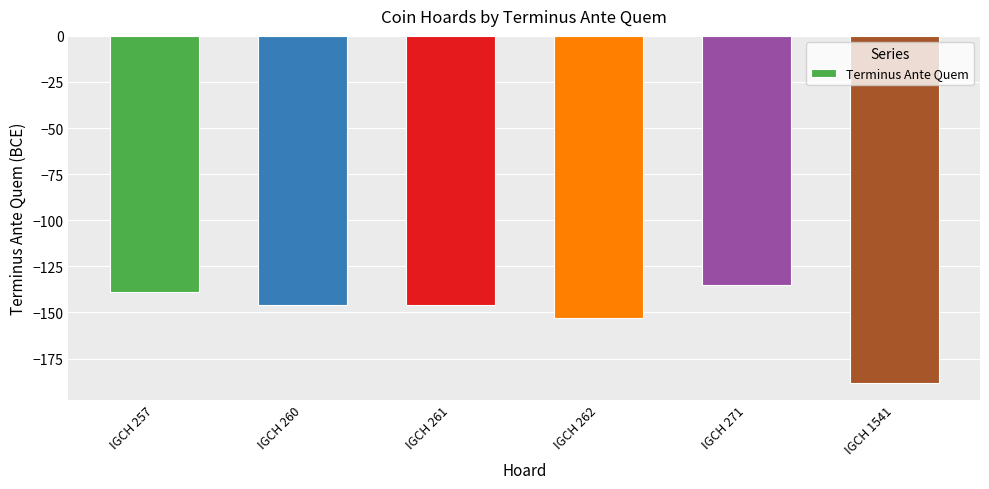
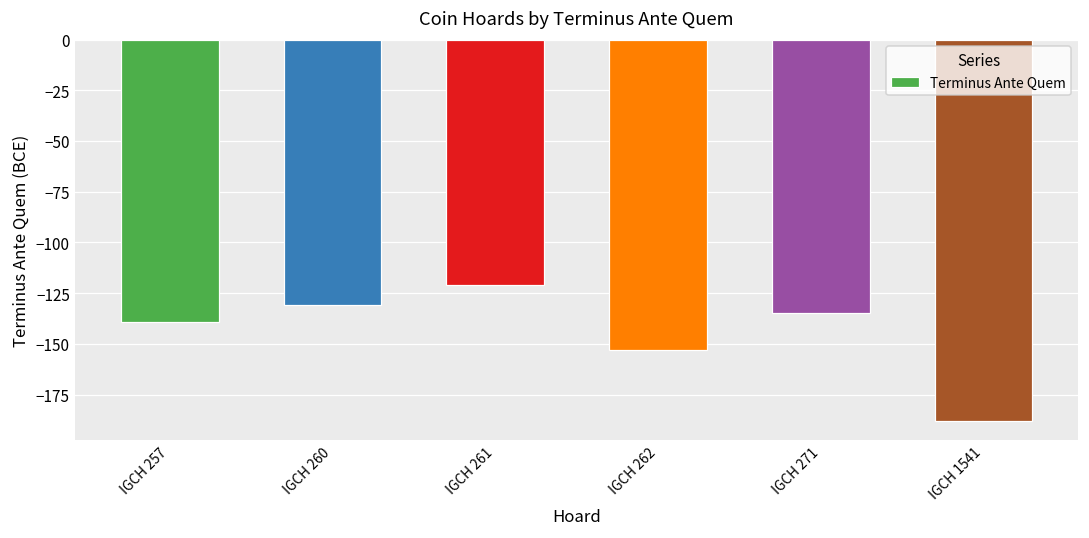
IGCH 260: -146 -> -131
IGCH 261: -146 -> -121
